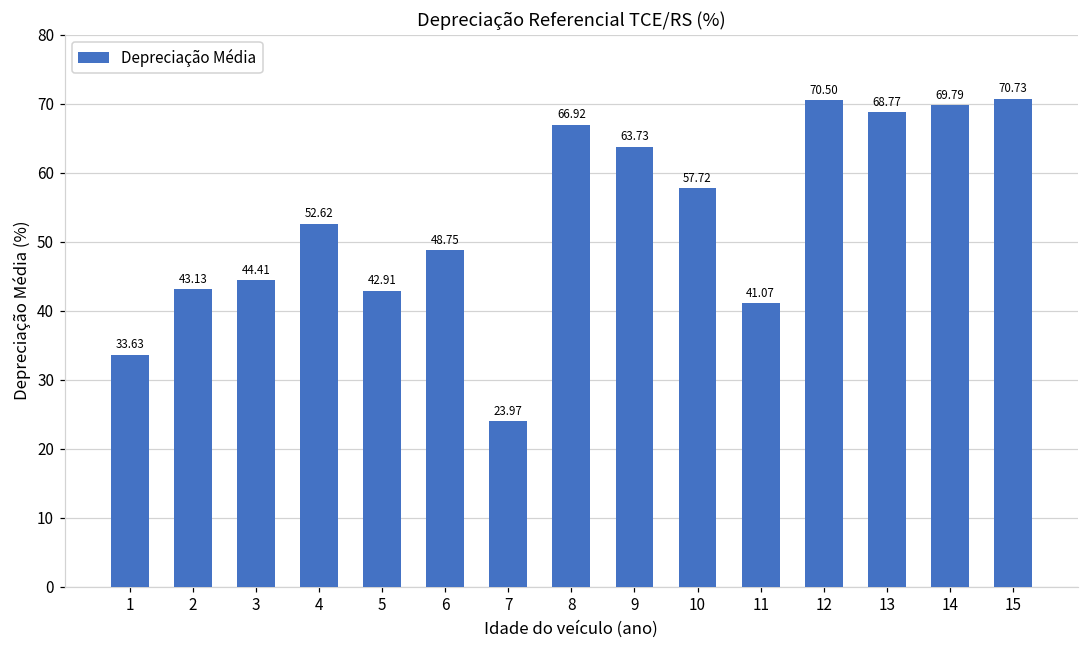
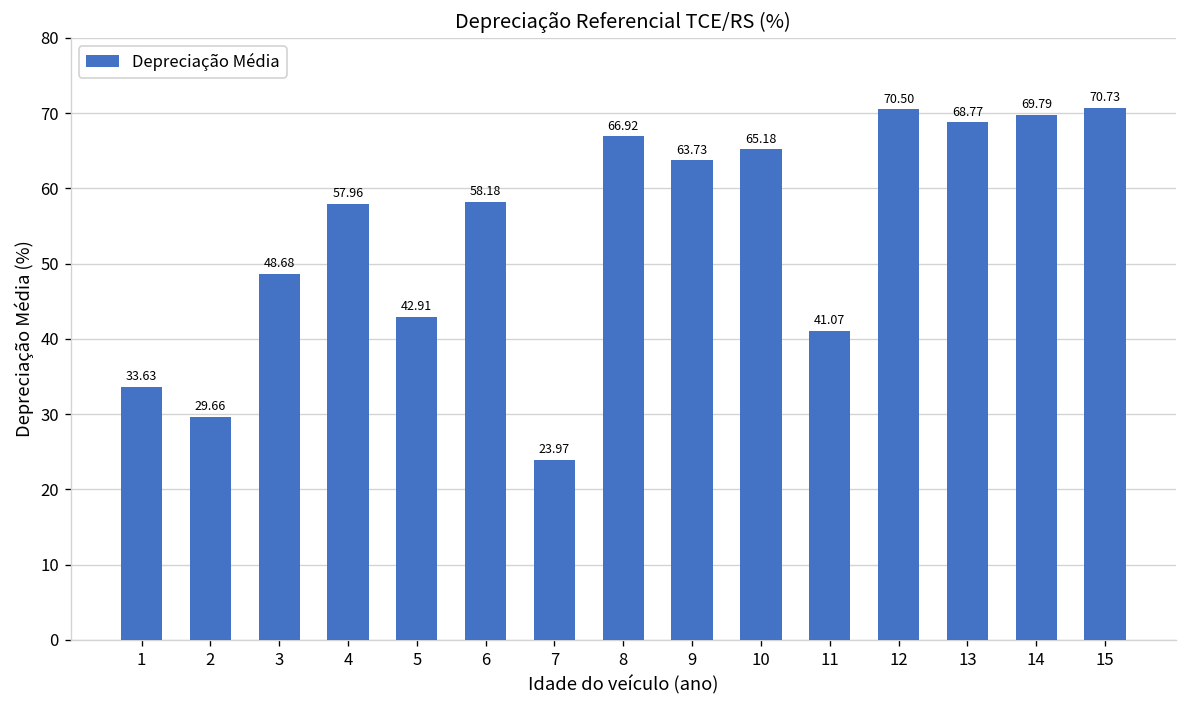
2: 43.13 -> 29.66
3: 44.41 -> 48.68
4: 52.62 -> 57.96
6: 48.75 -> 58.18
10: 57.72 -> 65.18
